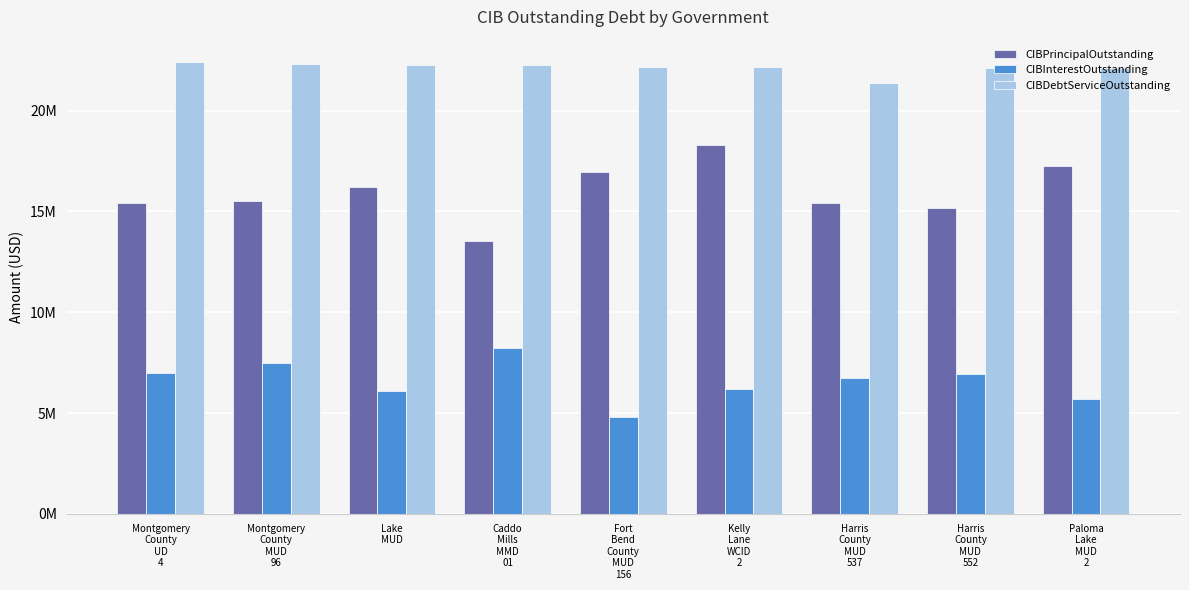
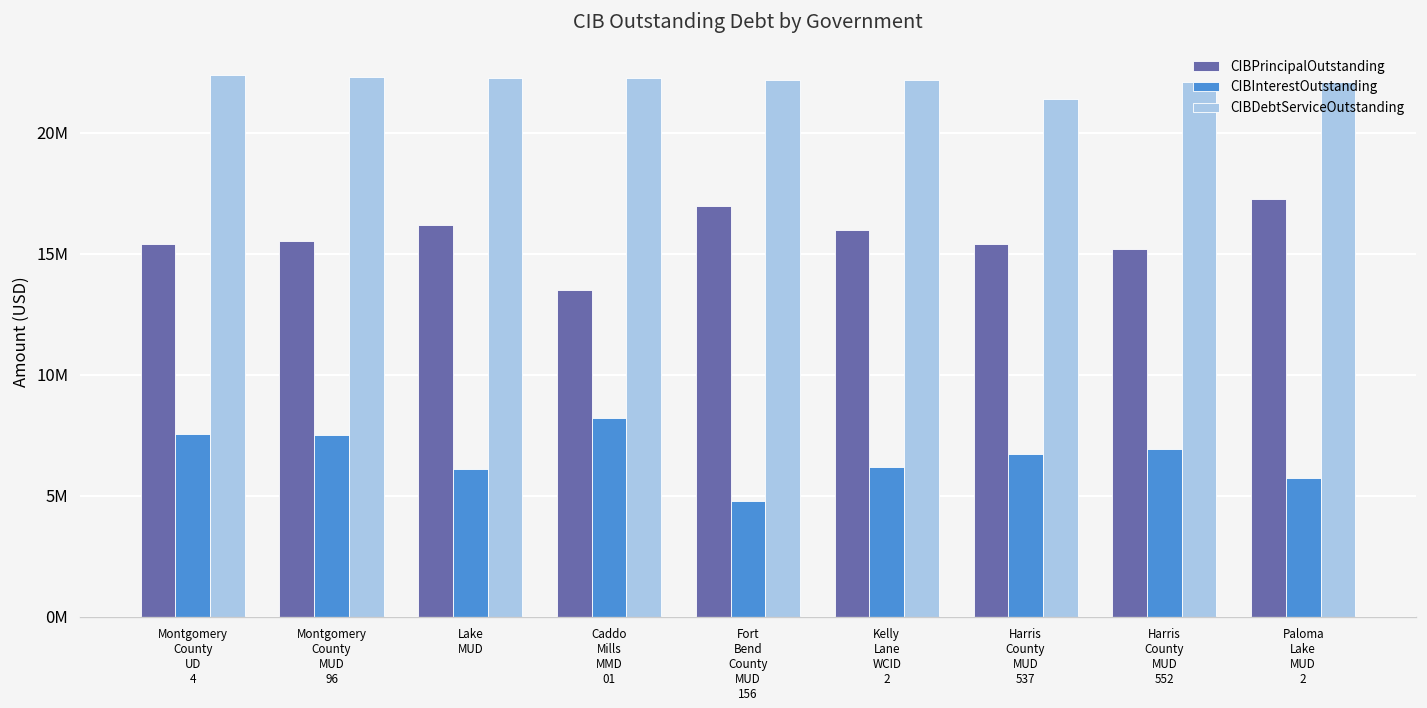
CIBInterestOutstanding, Montgomery County UD 4: 7000000 -> 7500000
CIBPrincipalOutstanding, Kelly Lane WCID 2: 18300000 -> 16000000
